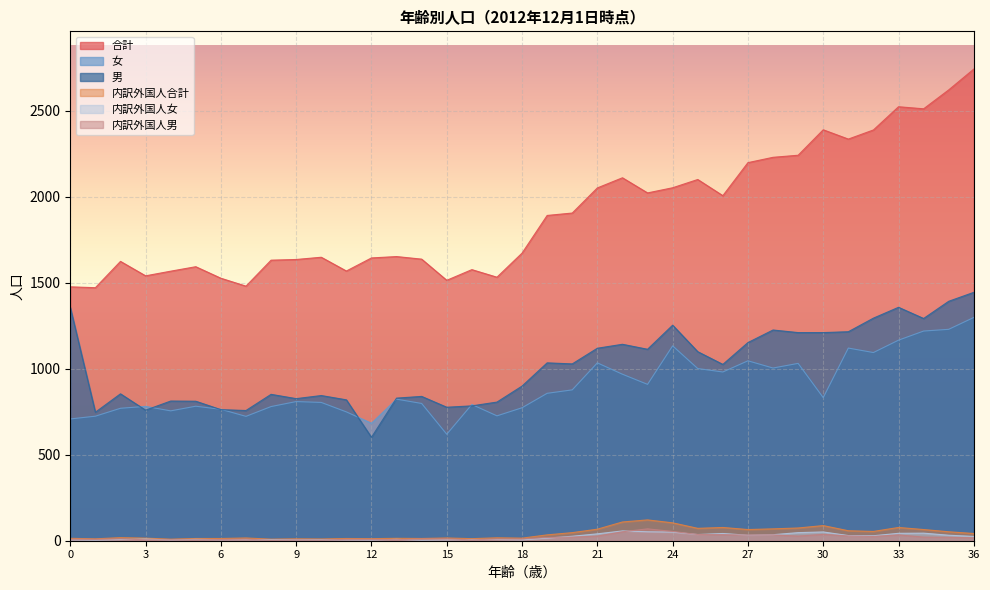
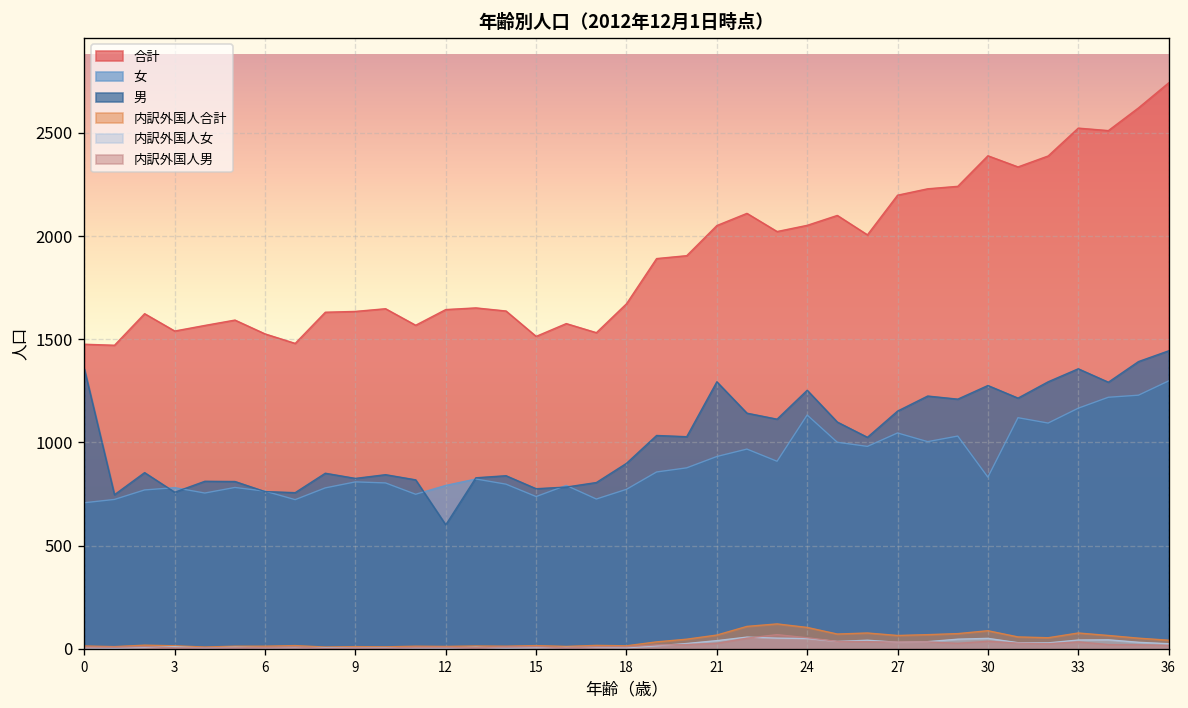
女, 12: 680 -> 790
女, 15: 620 -> 740
女, 21: 1030 -> 930
男, 21: 1120 -> 1290
男, 30: 1210 -> 1280
